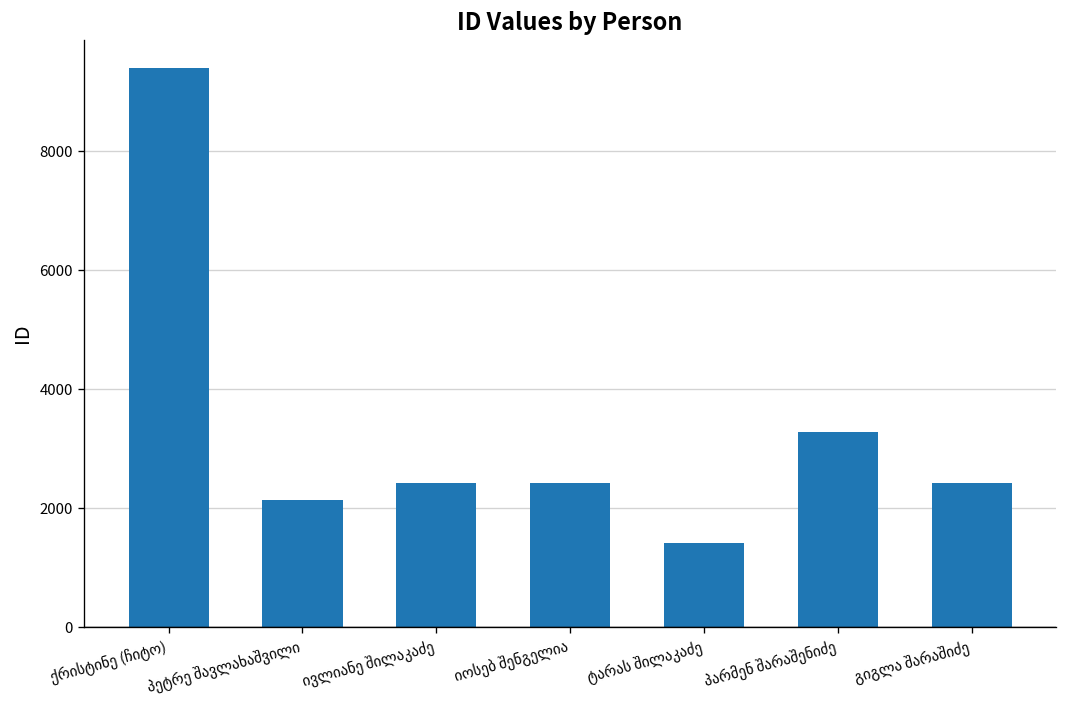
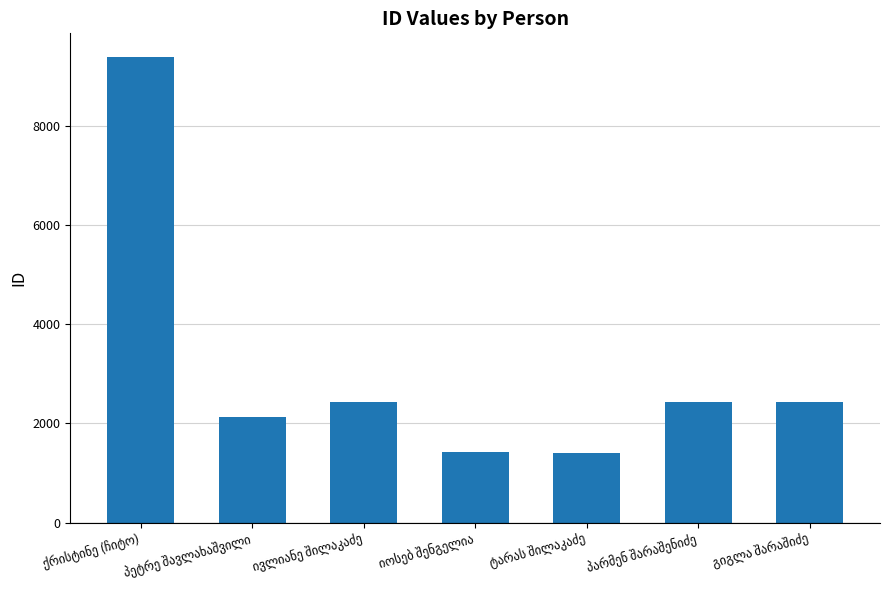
იოსებ შენგელია: 2400 -> 1400
პარმენ შარაშენიძე: 3300 -> 2400
